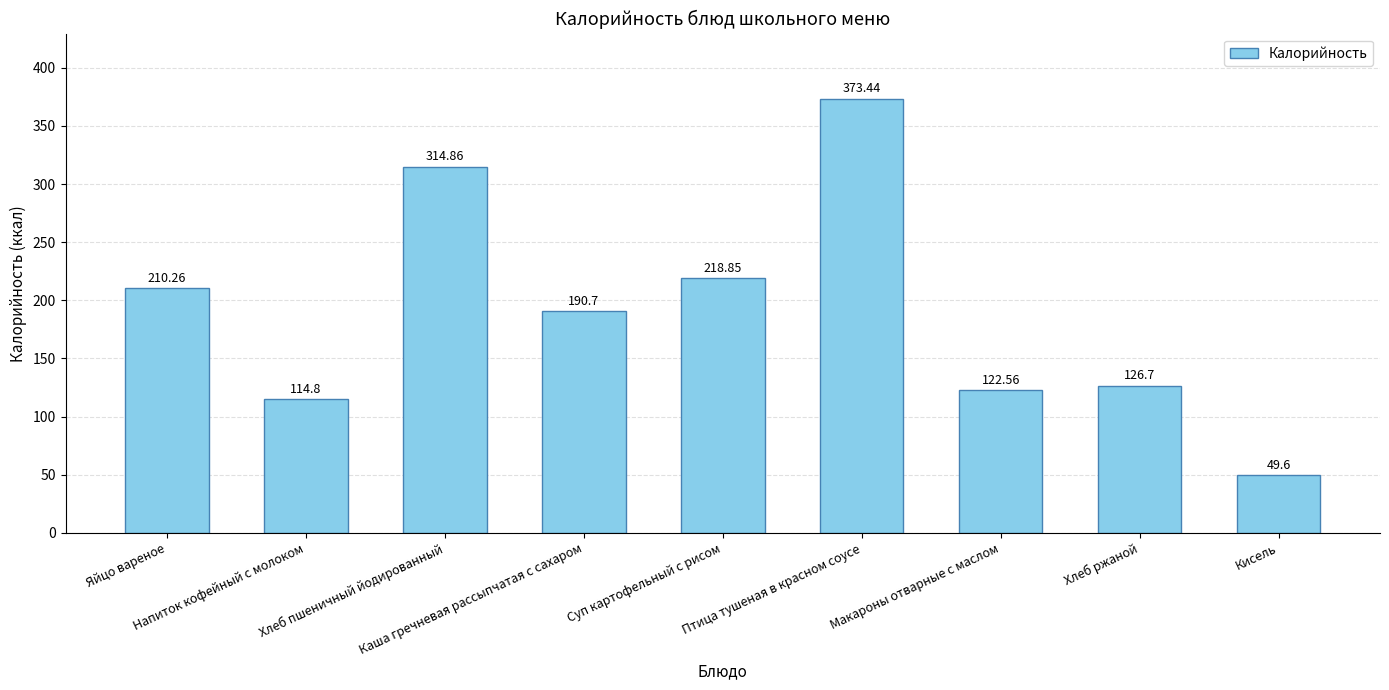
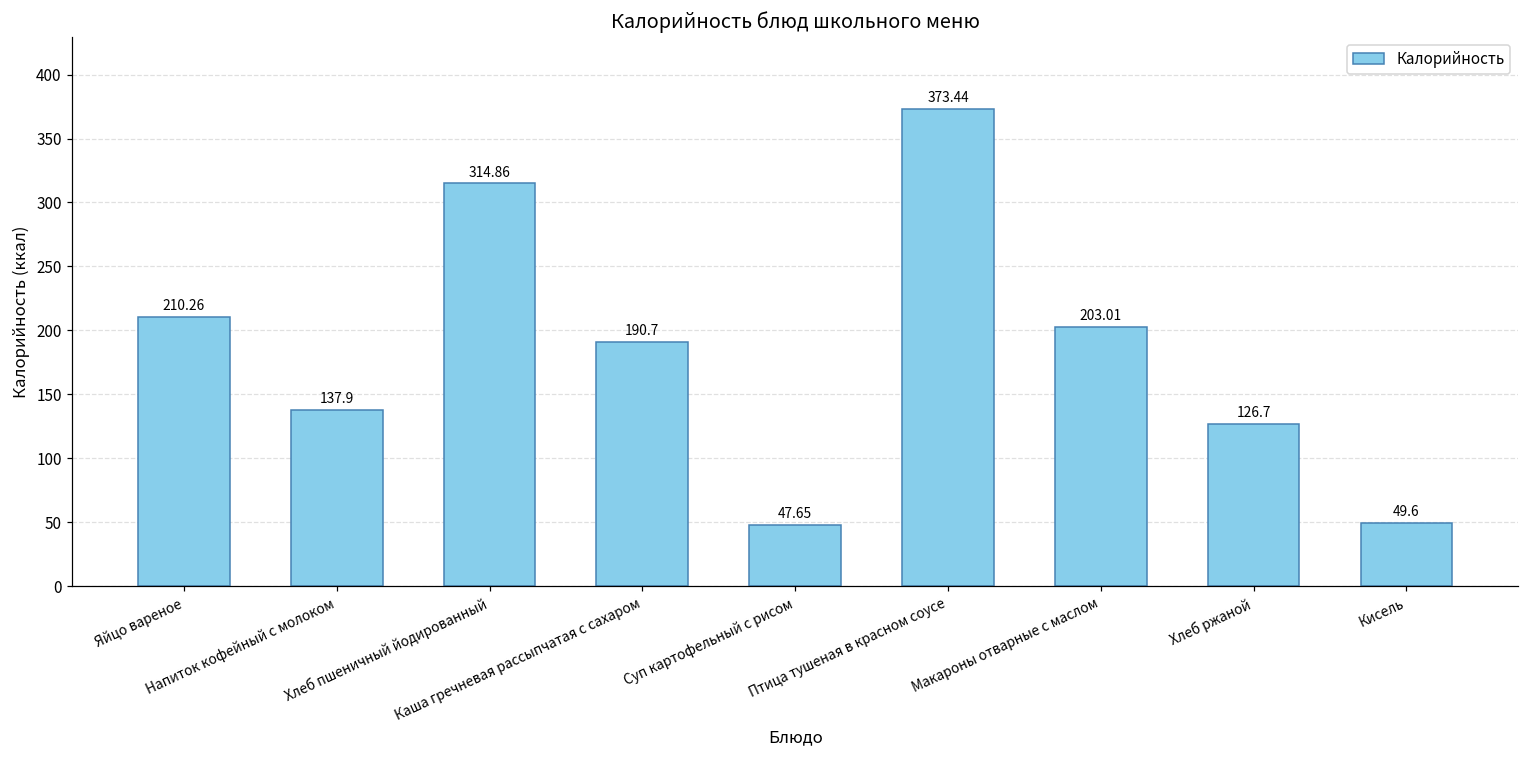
Напиток кофейный с молоком: 114.8 -> 137.9
Суп картофельный с рисом: 218.85 -> 47.65
Макароны отварные с маслом: 122.56 -> 203.01
